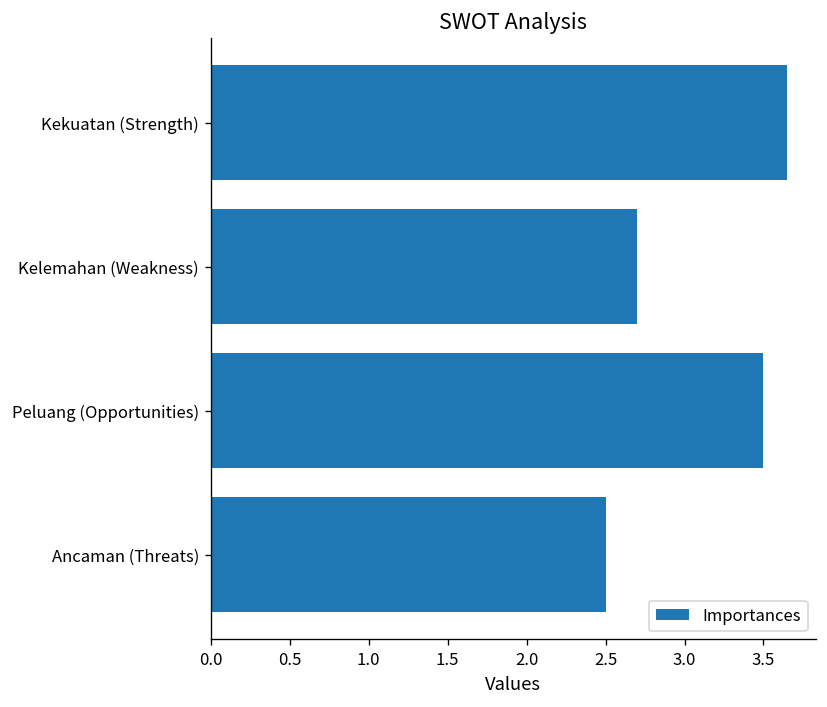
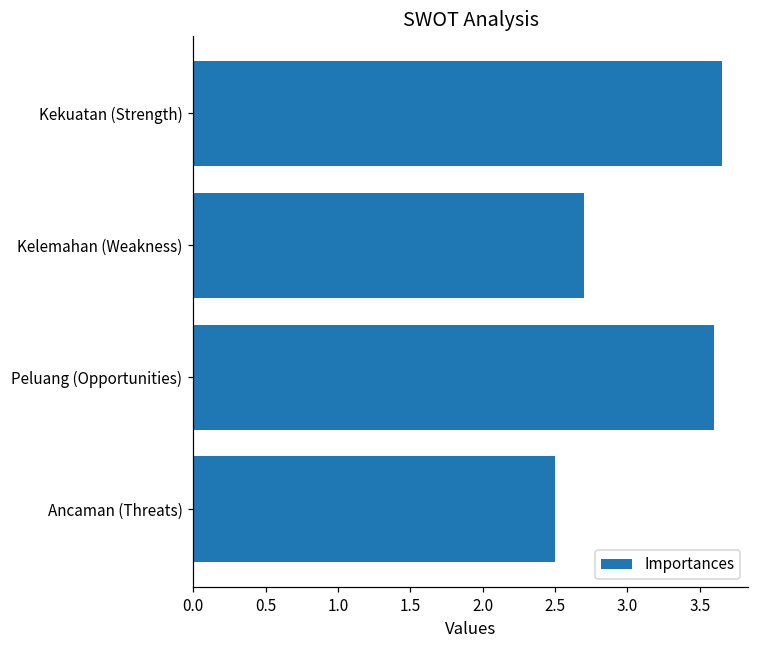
Peluang (Opportunities): 3.5 -> 3.6
